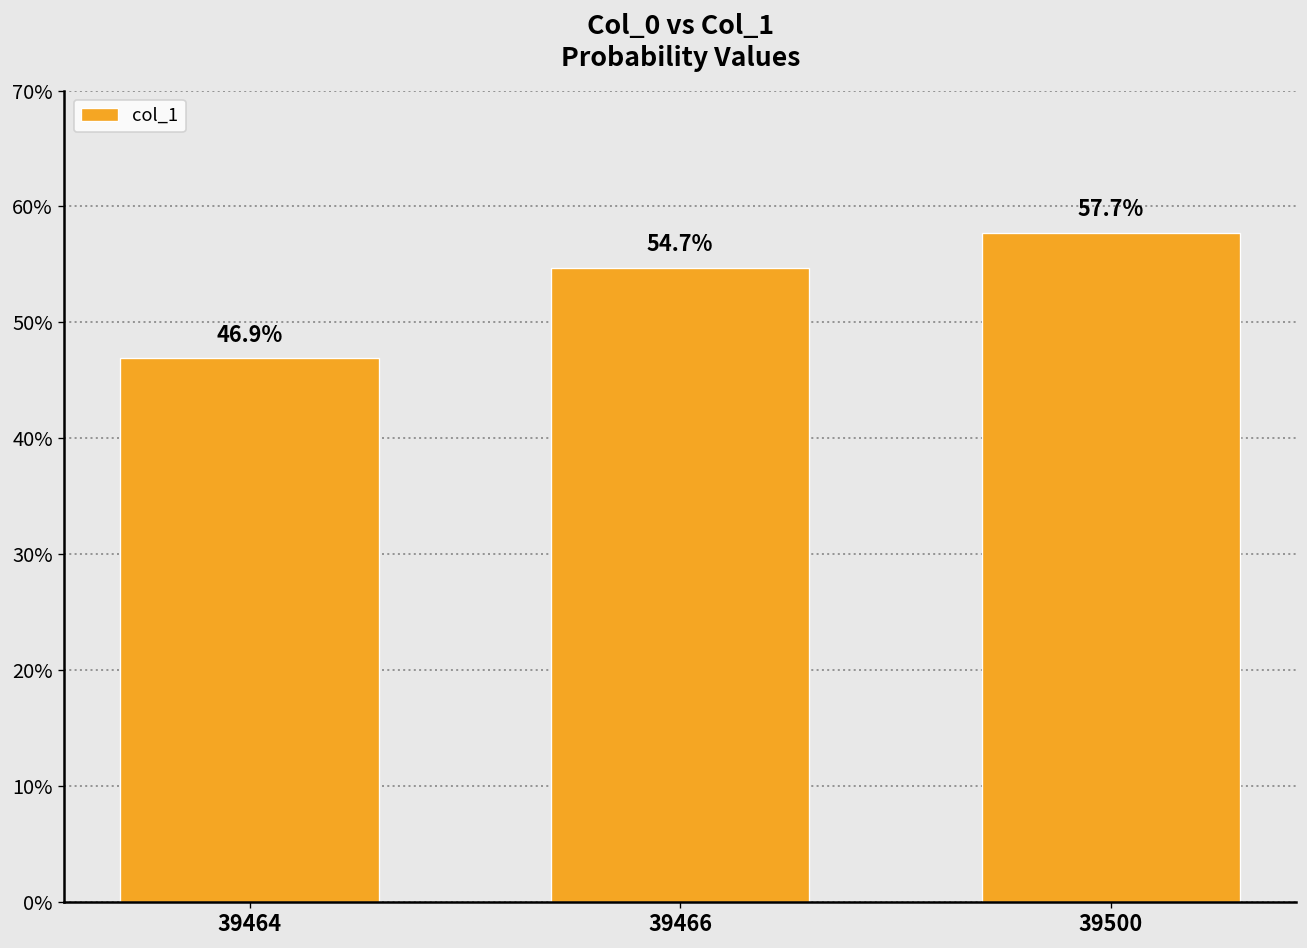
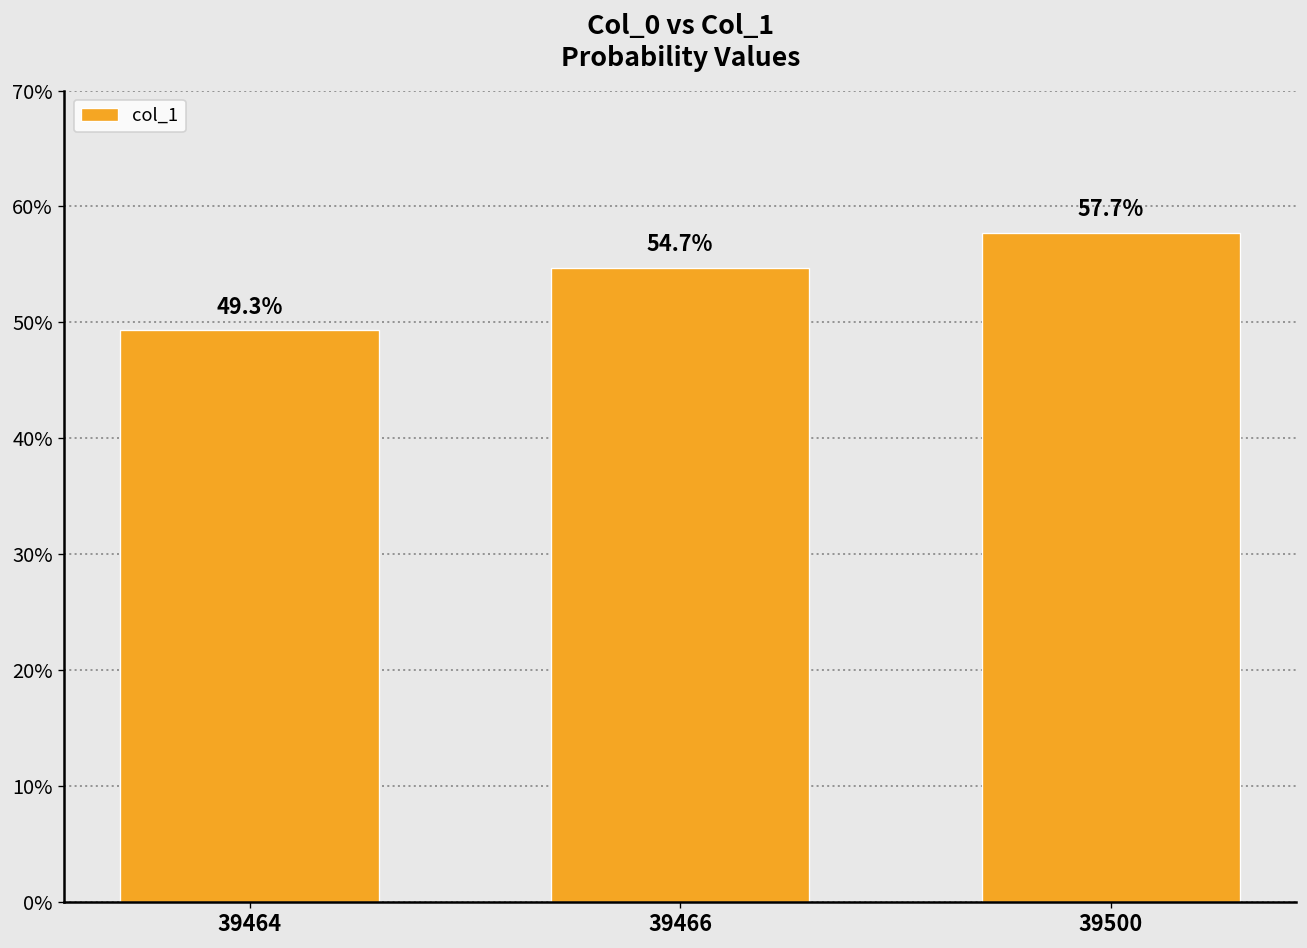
39464: 46.9% -> 49.3%
